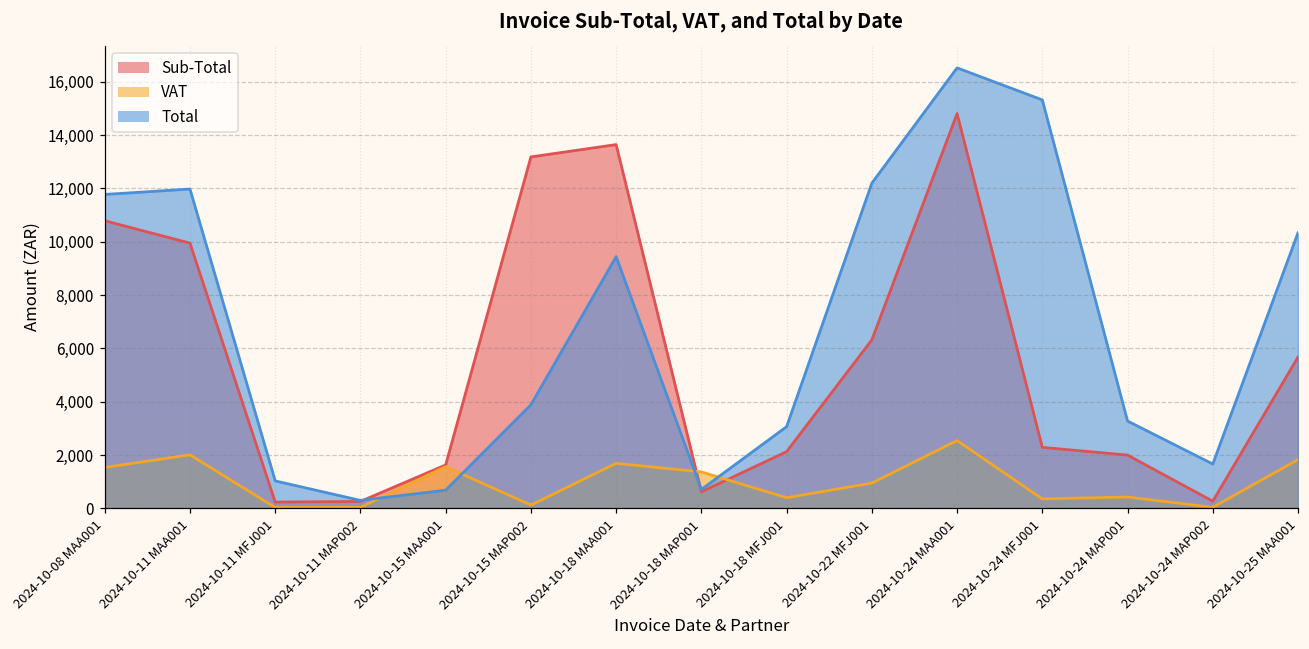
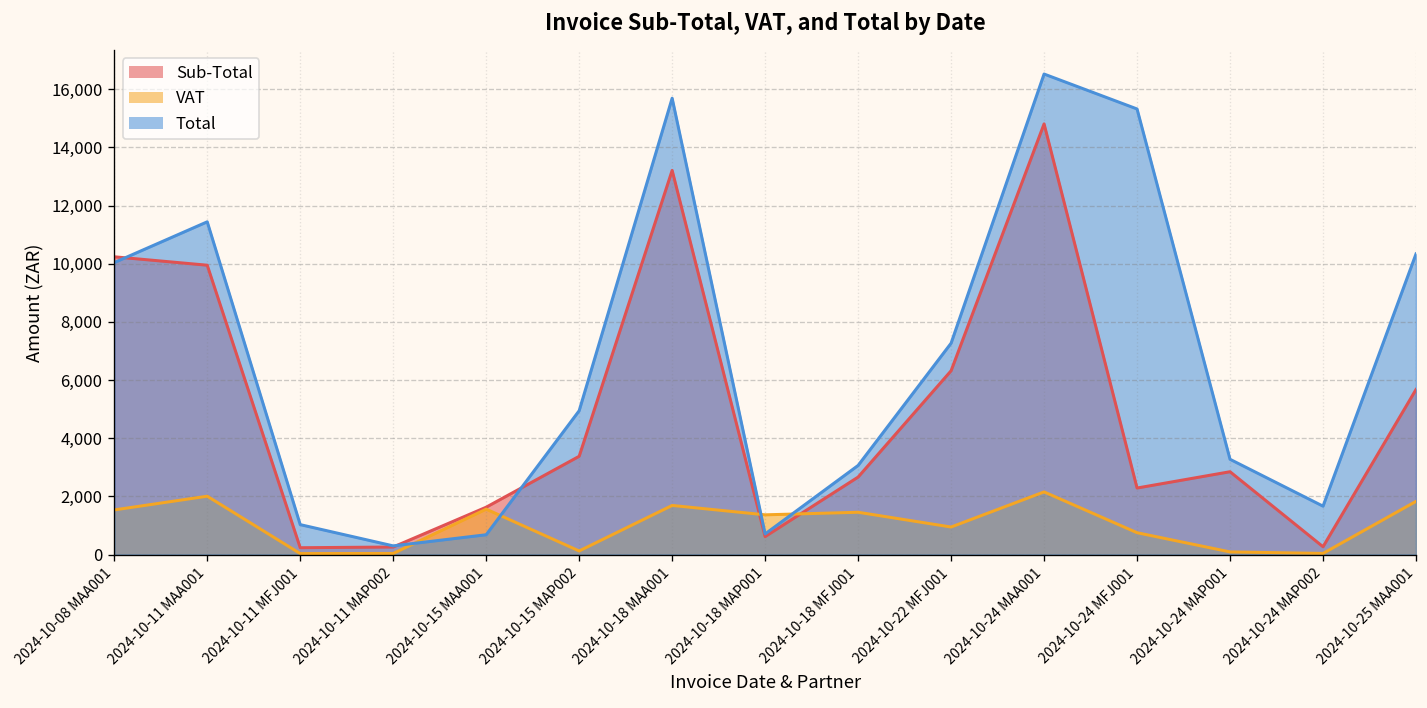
Sub-Total, 2024-10-08 MAA001: 10,800 -> 10,200
Total, 2024-10-08 MAA001: 11,800 -> 10,000
Total, 2024-10-11 MAA001: 12,000 -> 11,400
Sub-Total, 2024-10-15 MAP002: 13,200 -> 3,400
Total, 2024-10-15 MAP002: 3,900 -> 4,900
Sub-Total, 2024-10-18 MAA001: 13,600 -> 13,200
Total, 2024-10-18 MAA001: 9,400 -> 15,700
Sub-Total, 2024-10-18 MFJ001: 2,100 -> 2,700
VAT, 2024-10-18 MFJ001: 400 -> 1,500
Total, 2024-10-22 MFJ001: 12,200 -> 7,300
VAT, 2024-10-24 MAA001: 2,500 -> 2,200
VAT, 2024-10-24 MFJ001: 400 -> 800
Sub-Total, 2024-10-24 MAP001: 2,000 -> 2,800
VAT, 2024-10-24 MAP001: 400 -> 100
